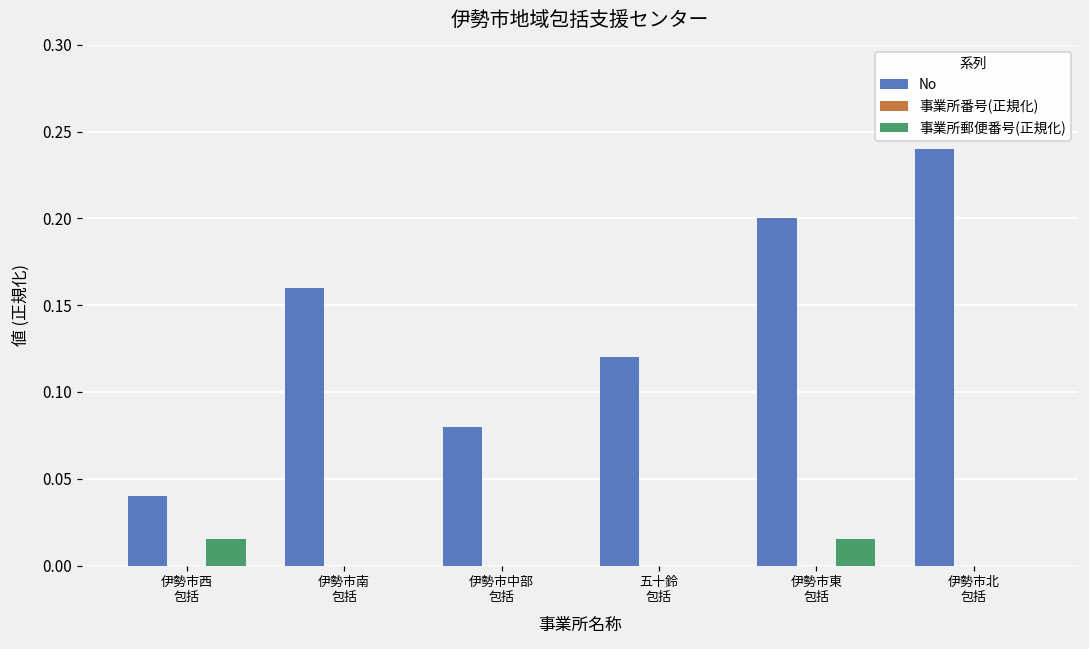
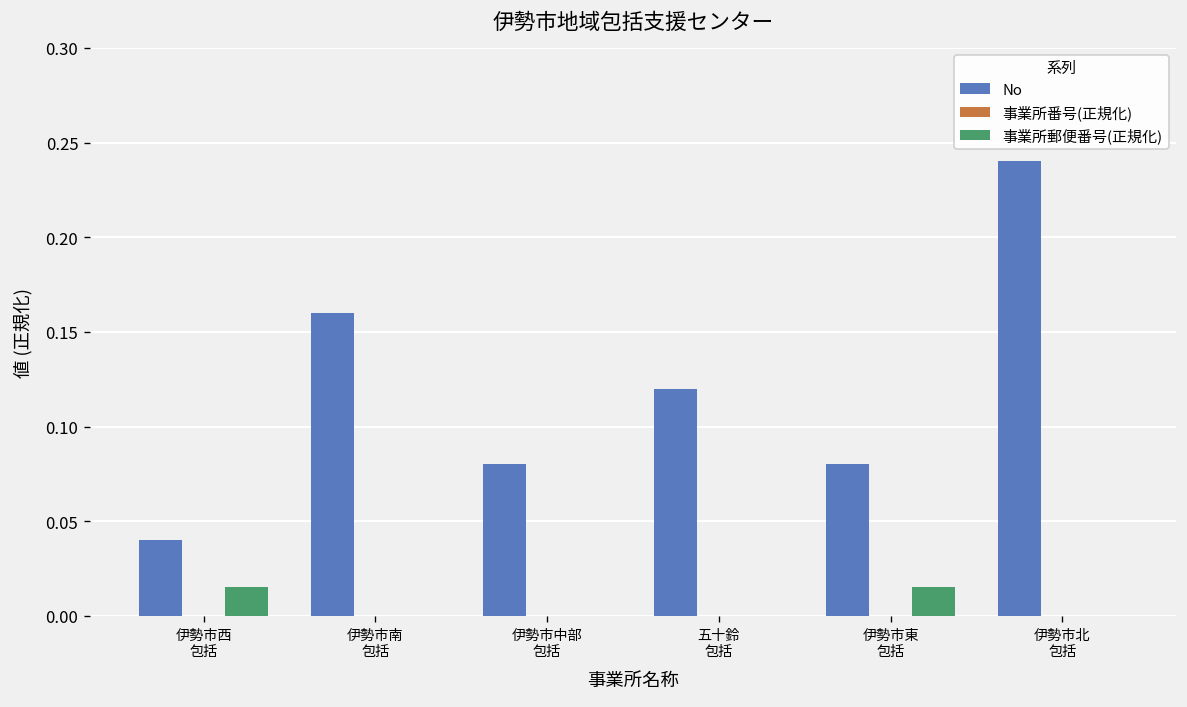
No, 伊勢市東 包括: 0.200 -> 0.080
